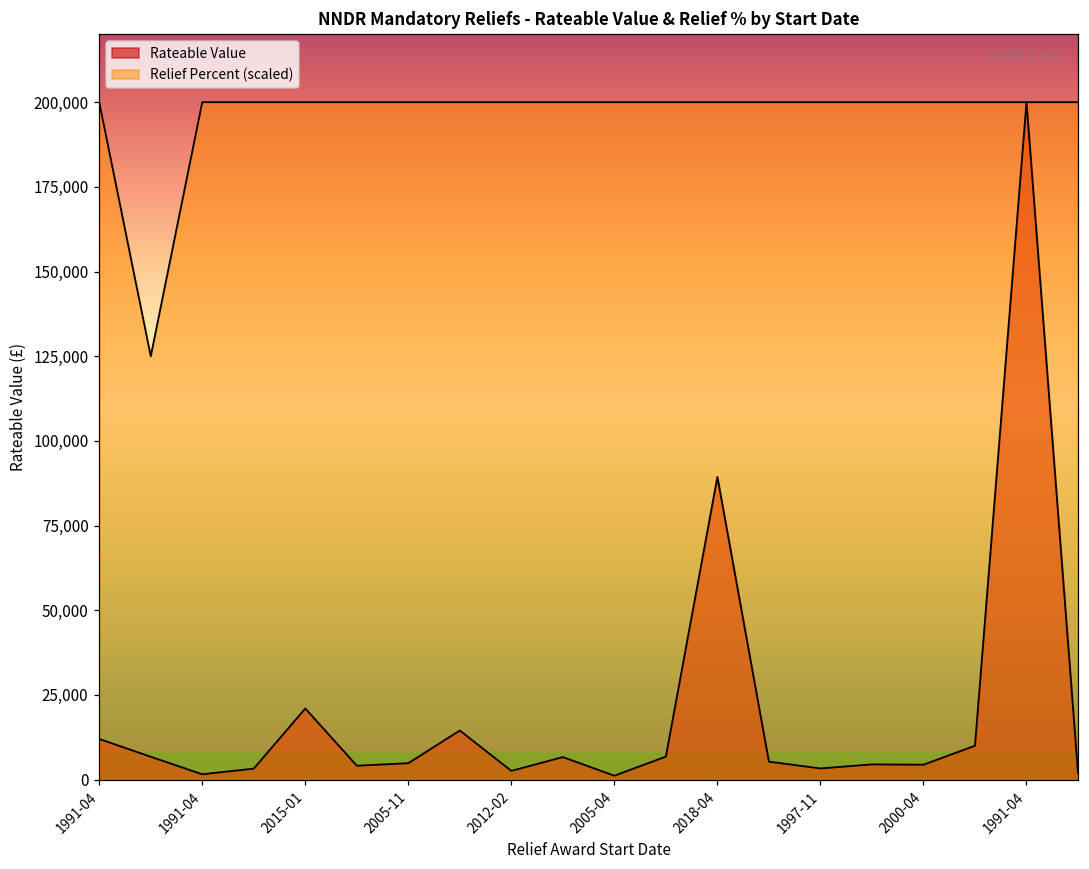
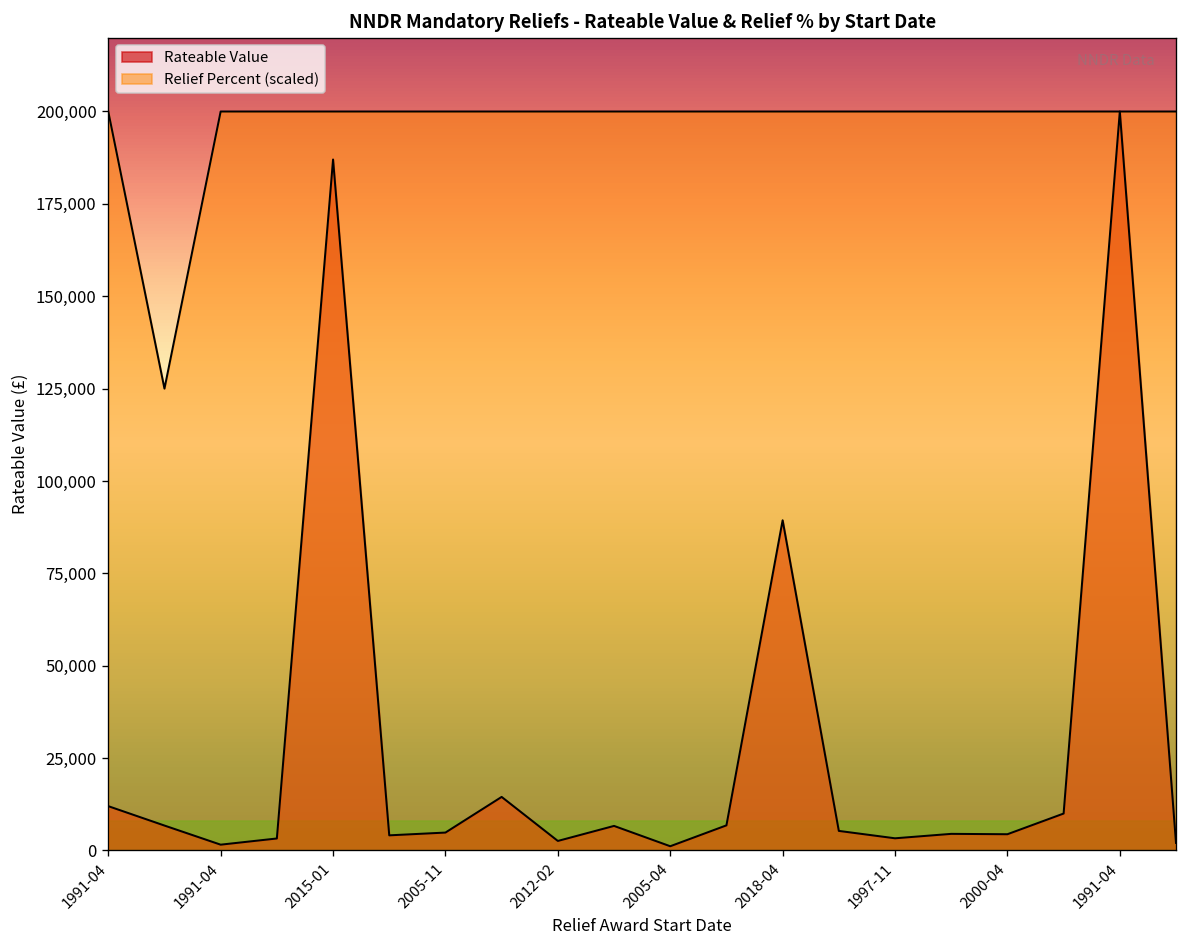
Rateable Value, 2015-01: 21,000 -> 187,000
